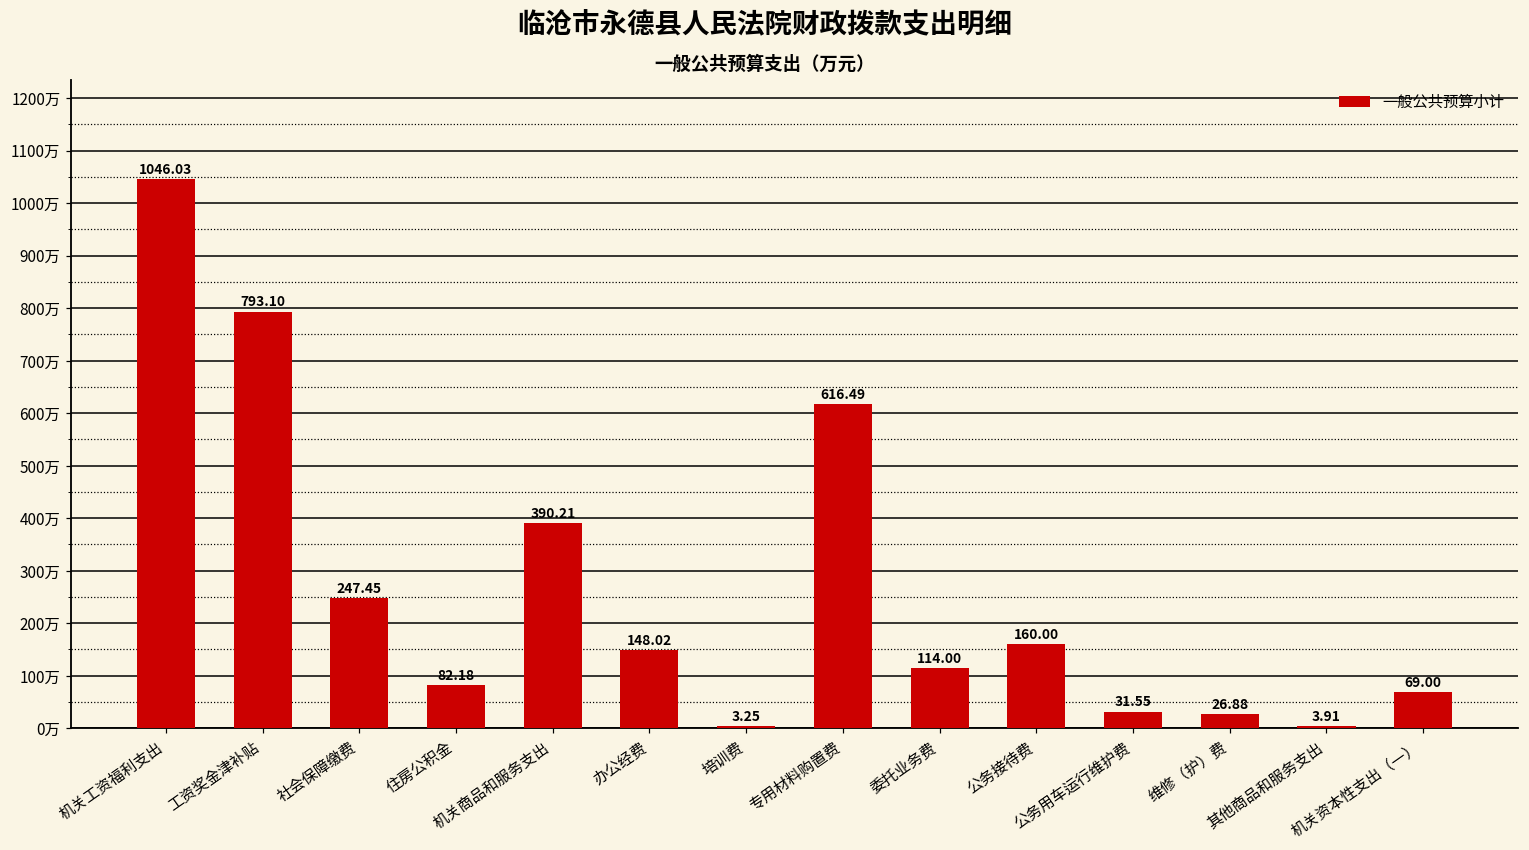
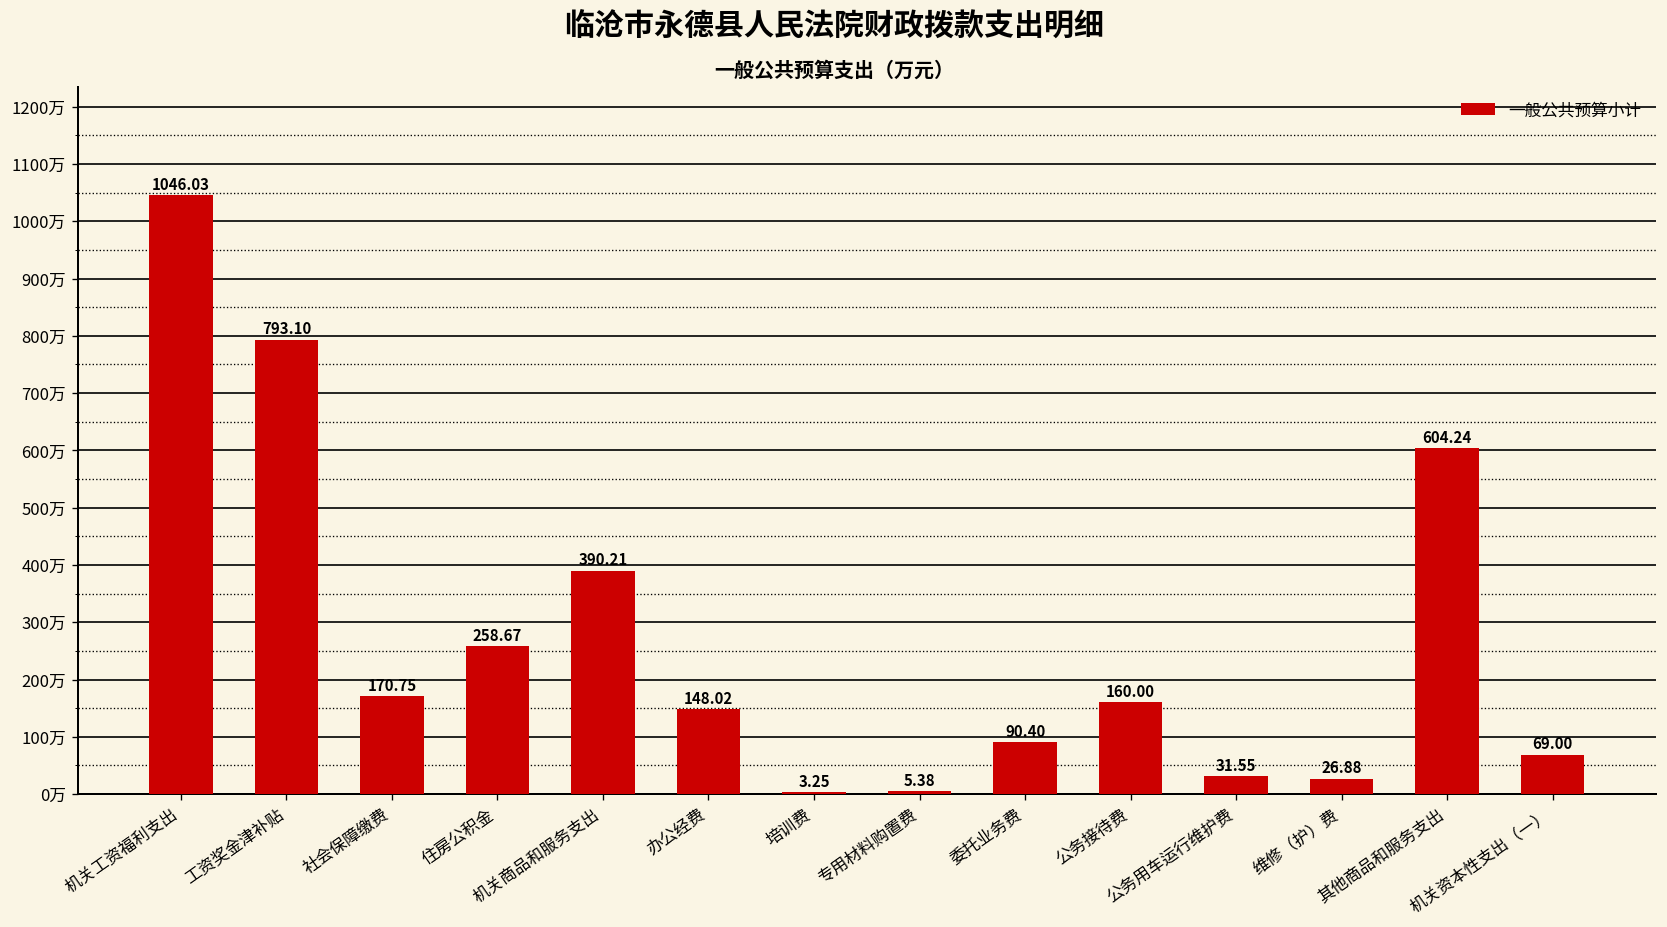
社会保障缴费: 247.45 -> 170.75
住房公积金: 82.18 -> 258.67
专用材料购置费: 616.49 -> 5.38
委托业务费: 114.00 -> 90.40
其他商品和服务支出: 3.91 -> 604.24
